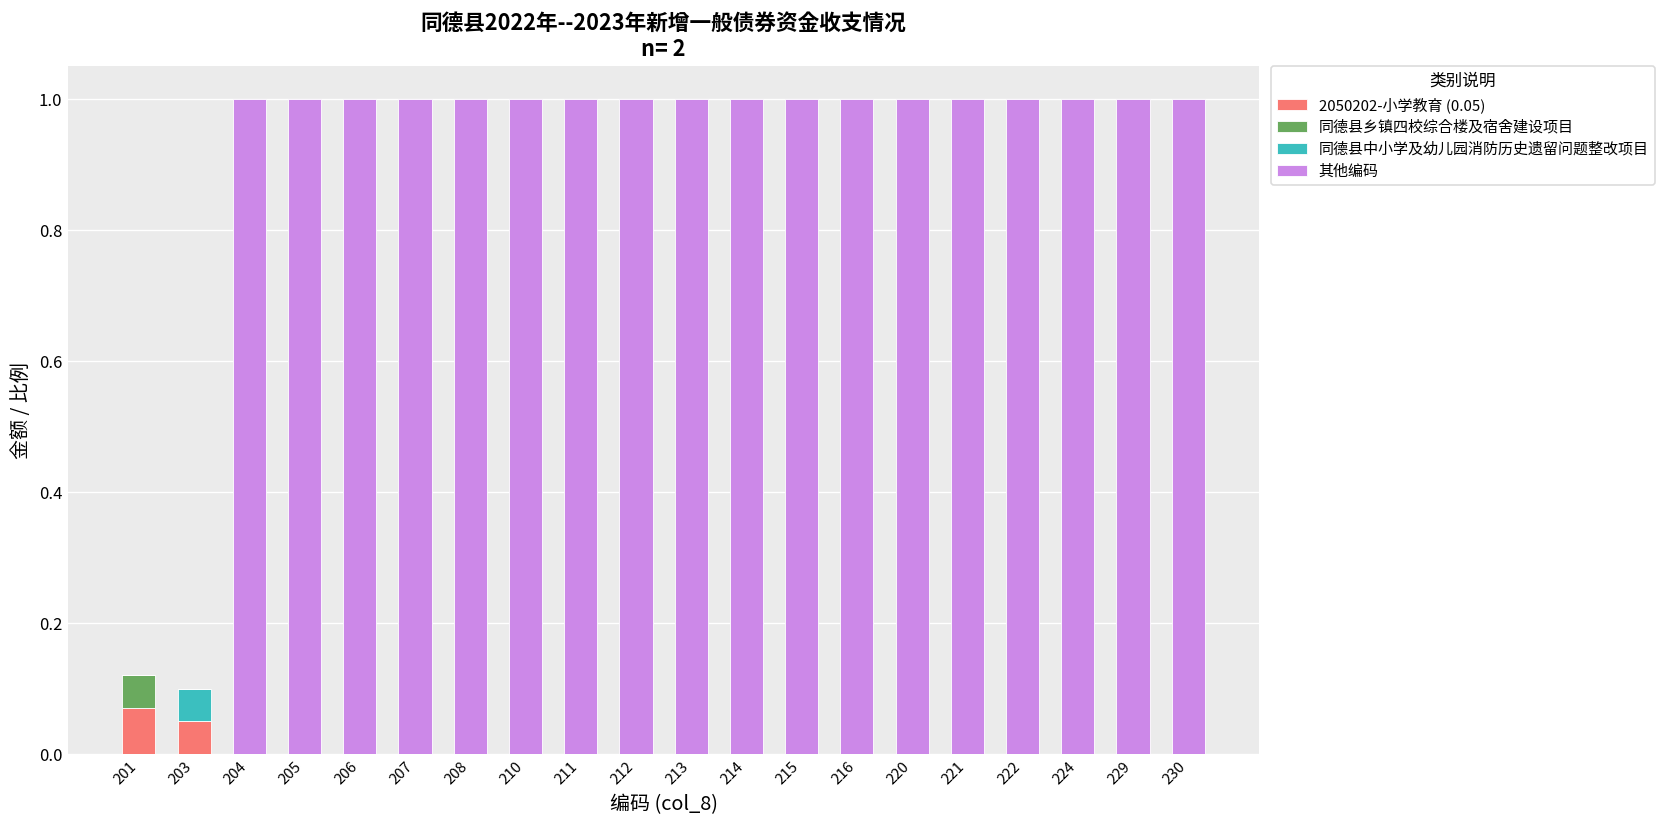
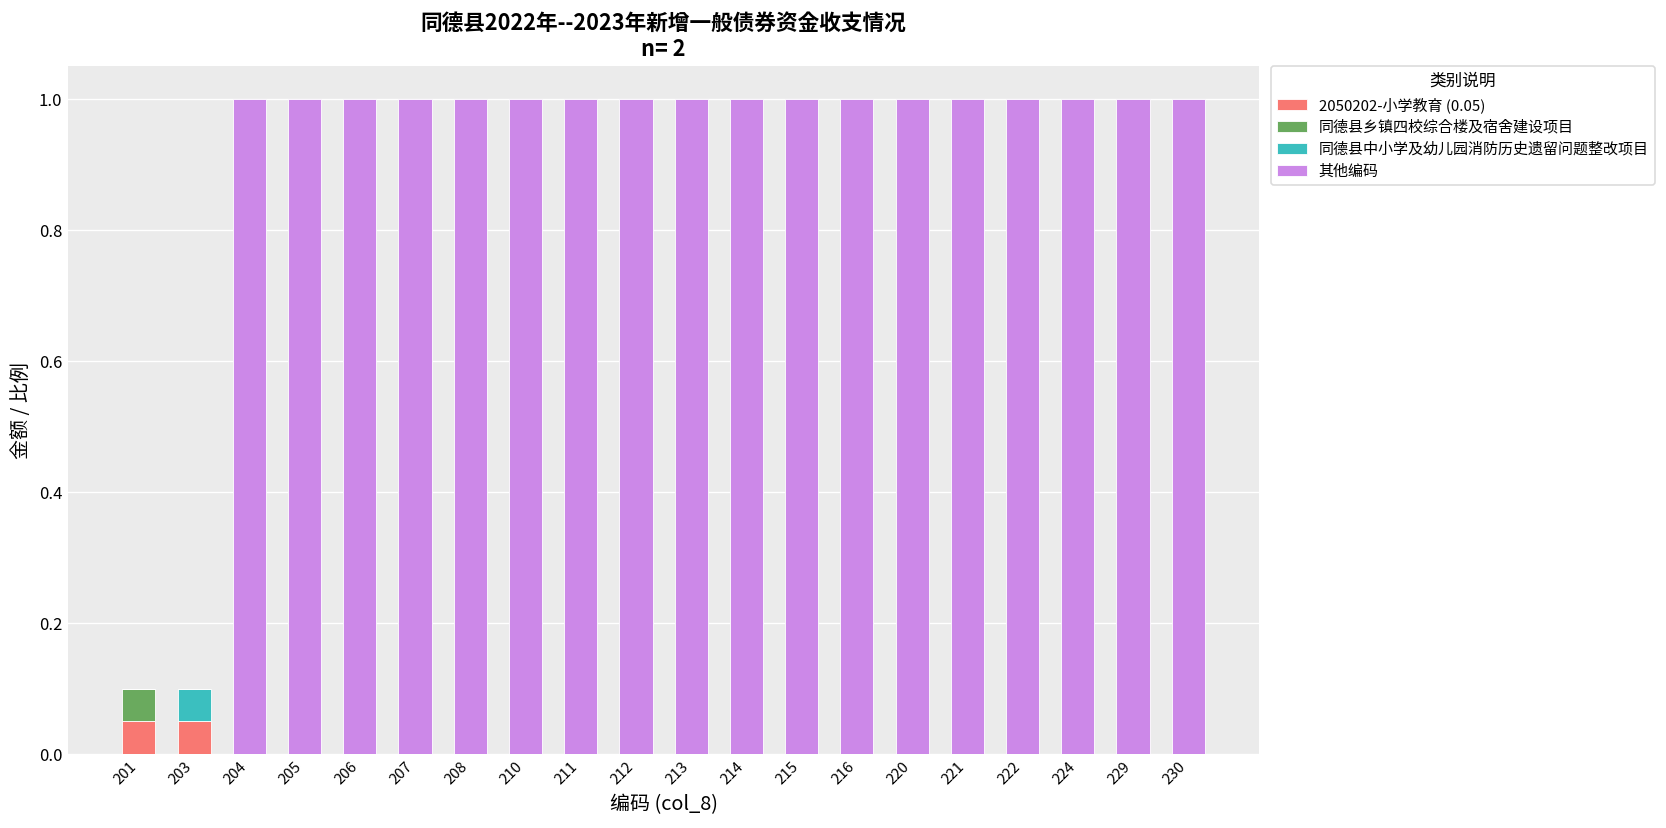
2050202-小学教育 (0.05), 201: 0.07 -> 0.05
